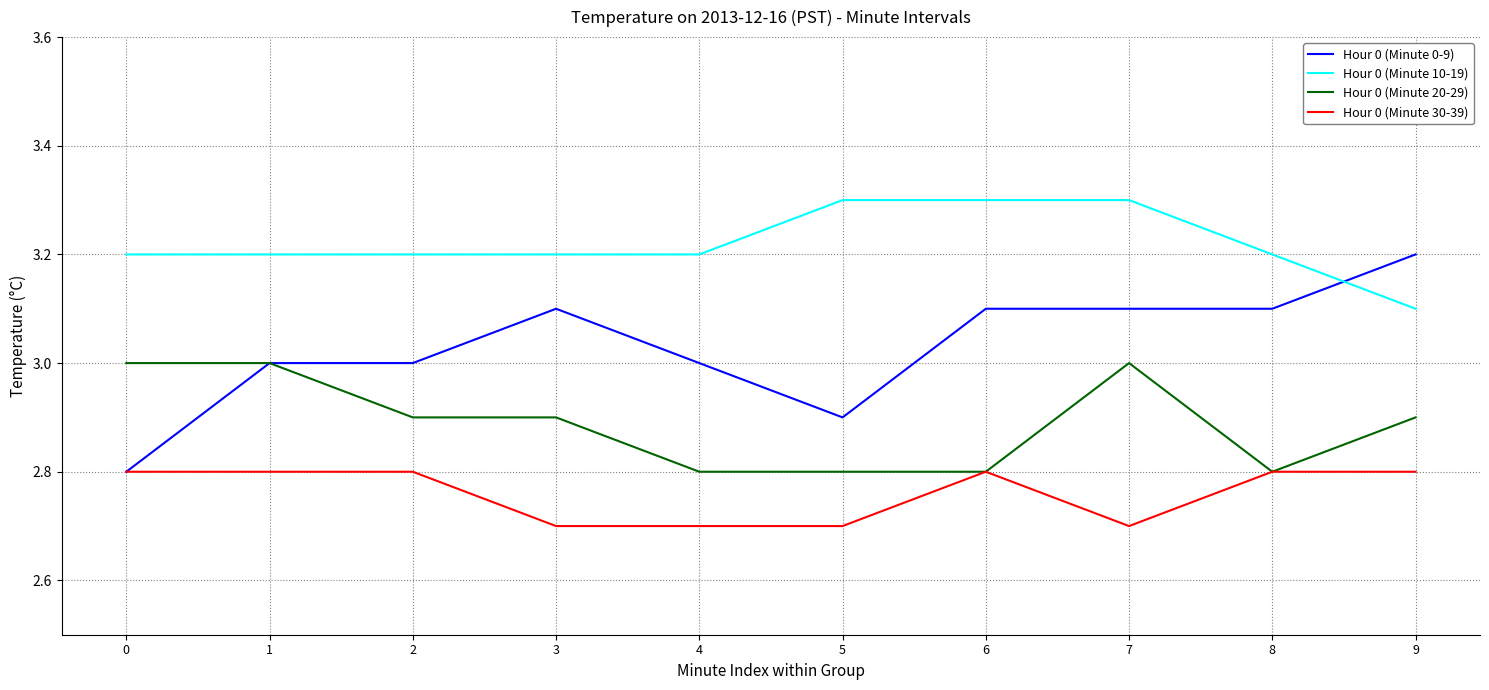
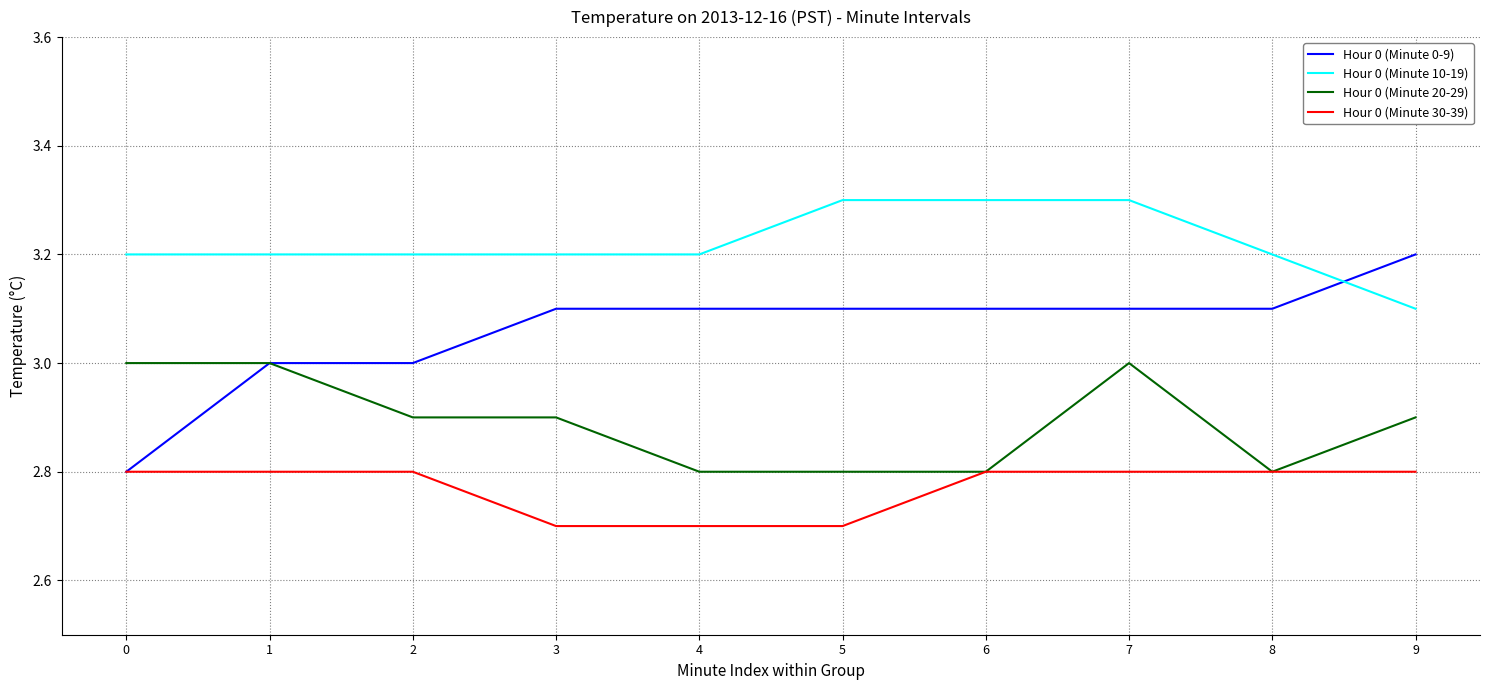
Hour 0 (Minute 0-9), 4: 3.0 -> 3.1
Hour 0 (Minute 0-9), 5: 2.9 -> 3.1
Hour 0 (Minute 30-39), 7: 2.7 -> 2.8
